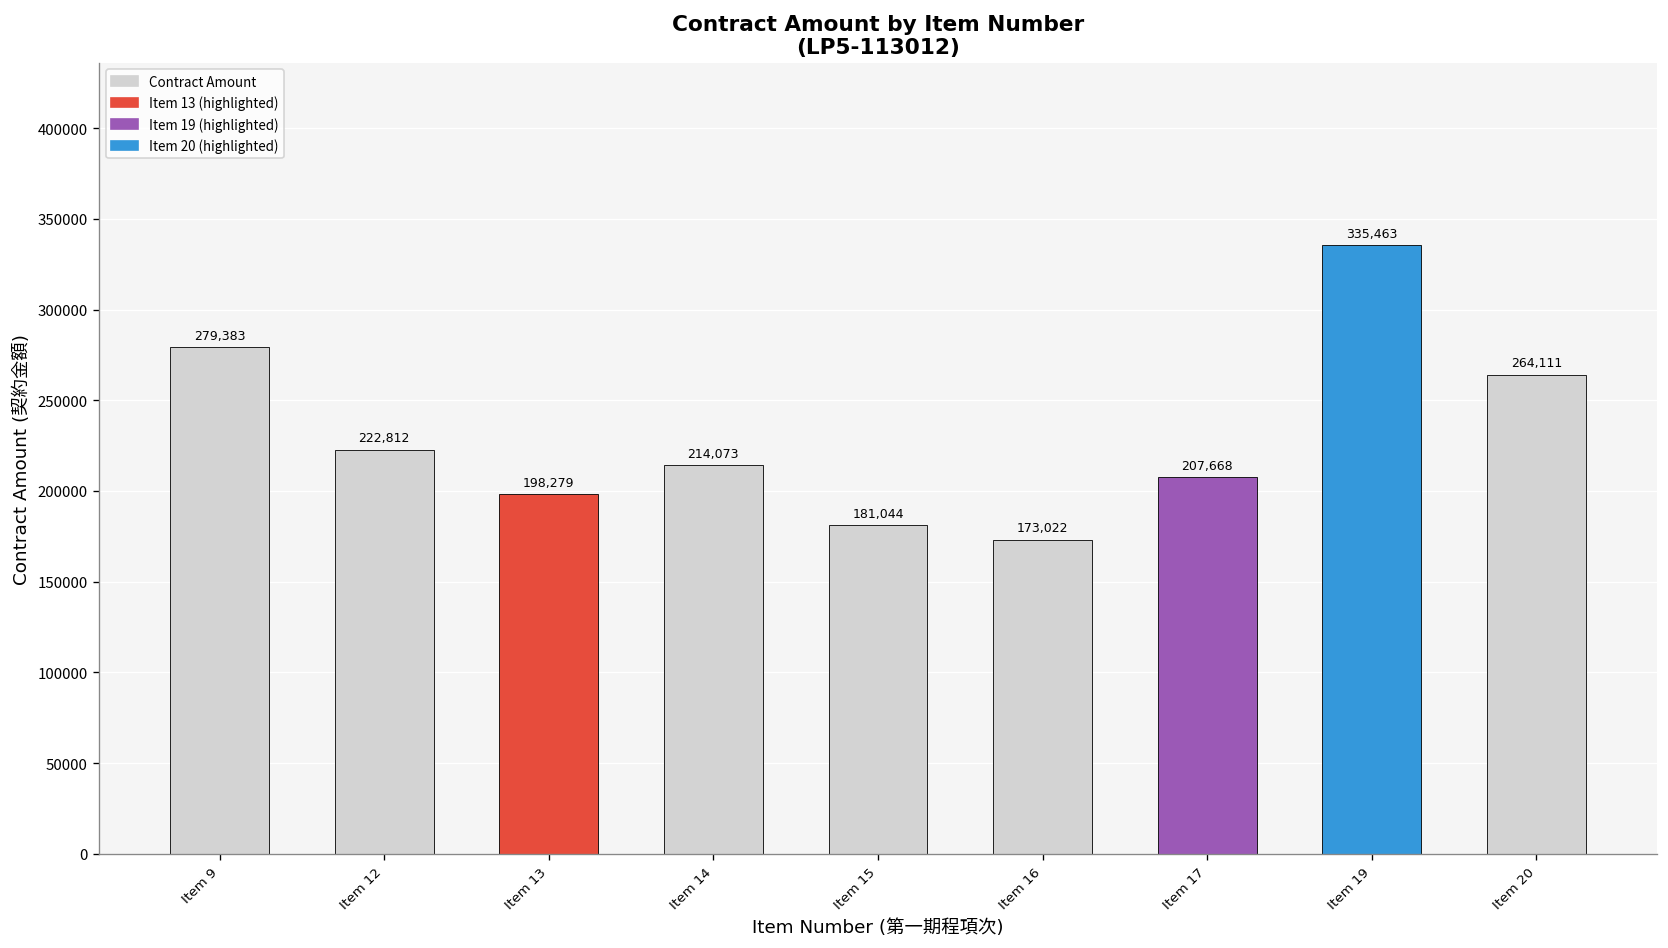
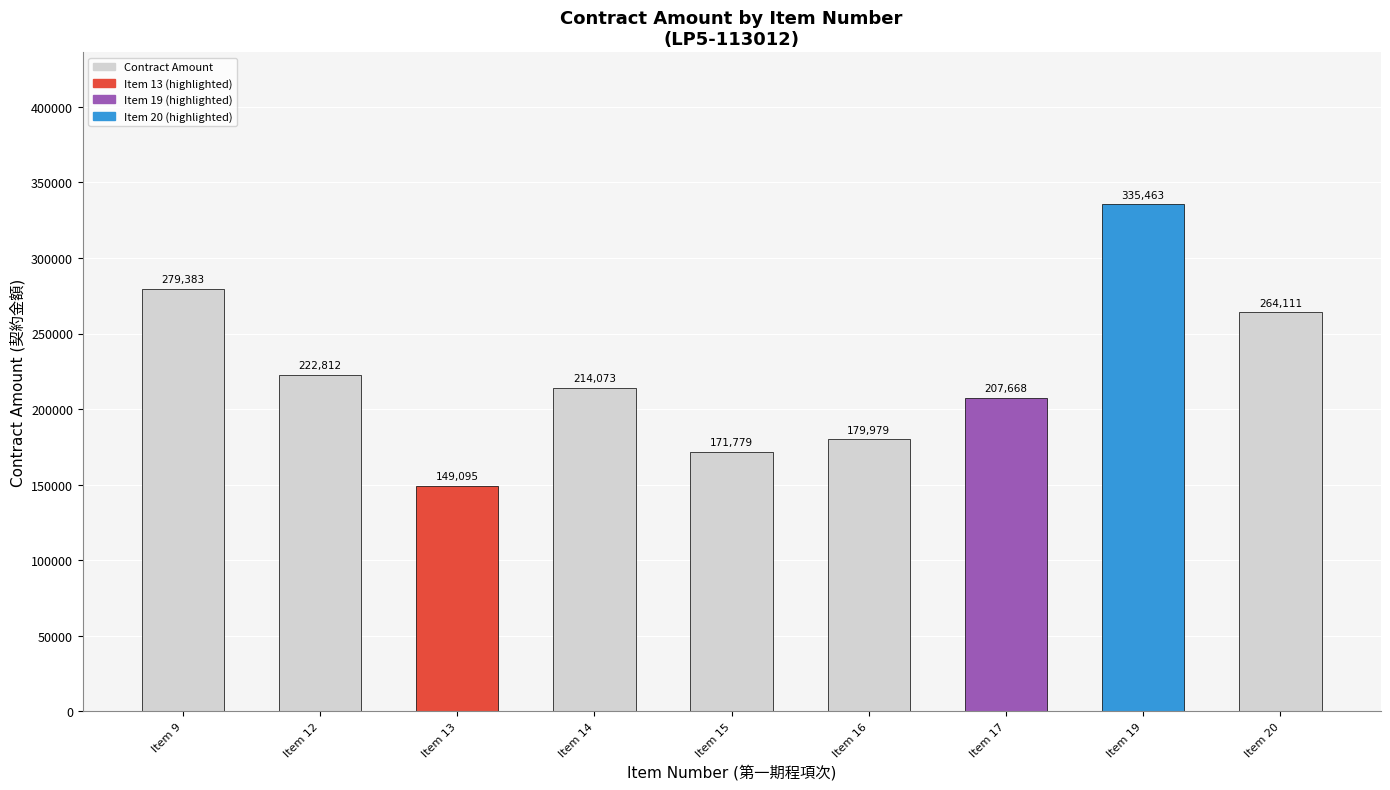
Item 13: 198,279 -> 149,095
Item 15: 181,044 -> 171,779
Item 16: 173,022 -> 179,979
